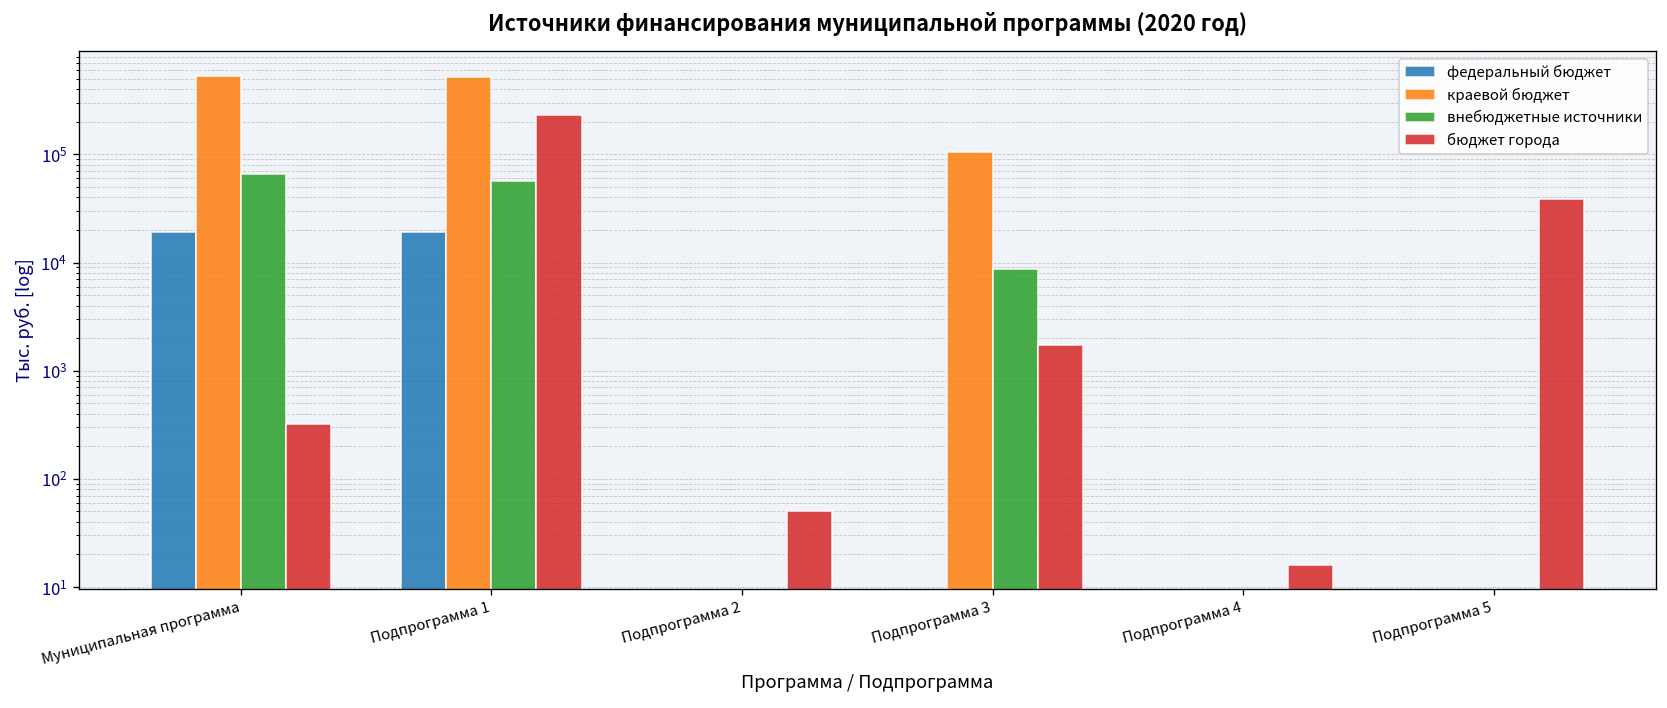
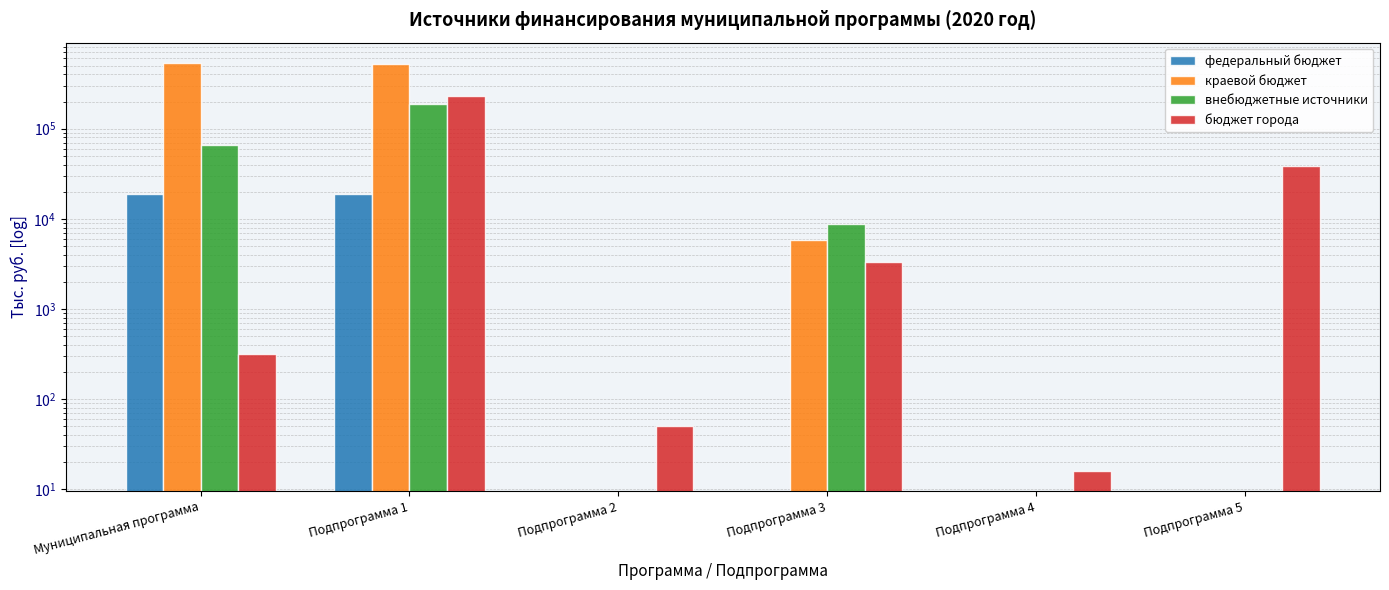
внебюджетные источники, Подпрограмма 1: 60000 -> 190000
краевой бюджет, Подпрограмма 3: 100000 -> 6000
бюджет города, Подпрограмма 3: 1700 -> 3300
